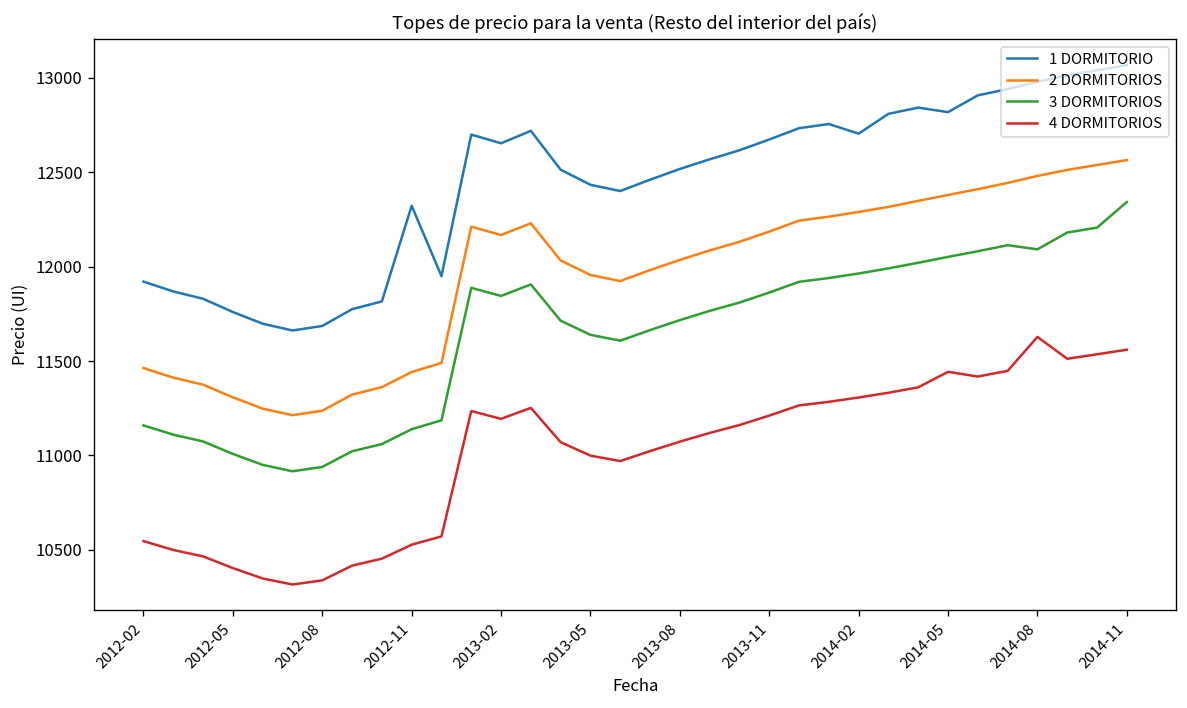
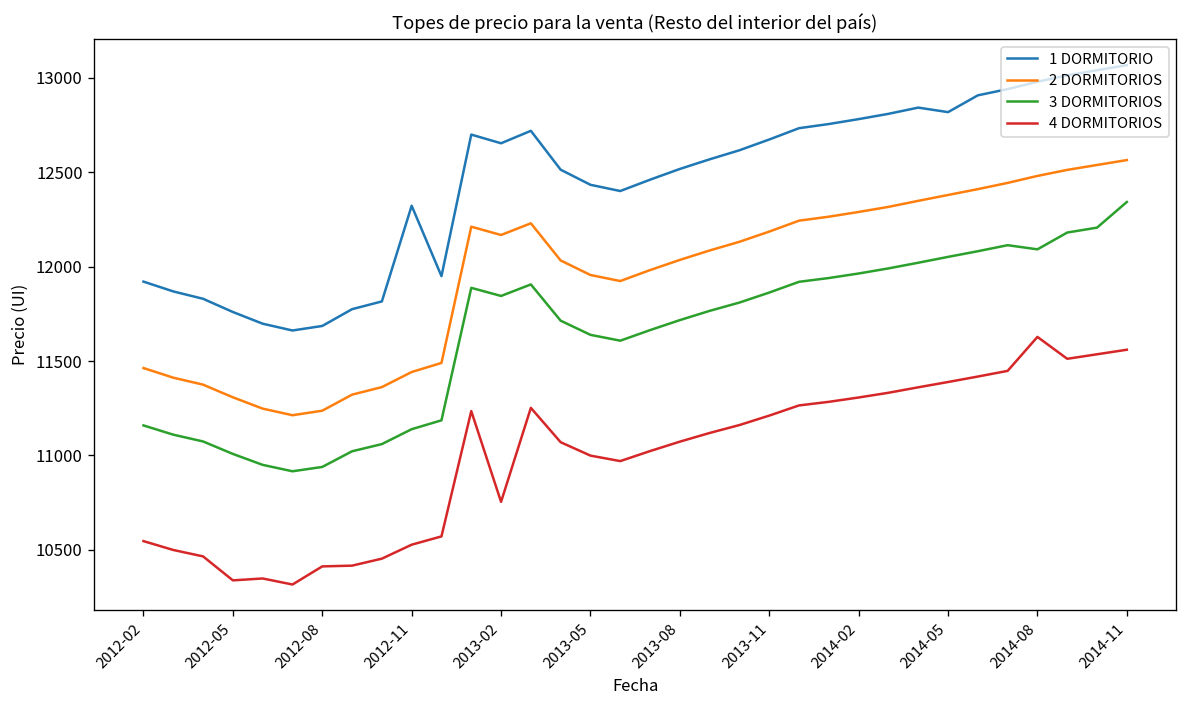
4 DORMITORIOS, 2012-05: 10400 -> 10340
4 DORMITORIOS, 2012-08: 10340 -> 10410
4 DORMITORIOS, 2013-02: 11190 -> 10750
1 DORMITORIO, 2014-02: 12710 -> 12780
4 DORMITORIOS, 2014-05: 11440 -> 11390
